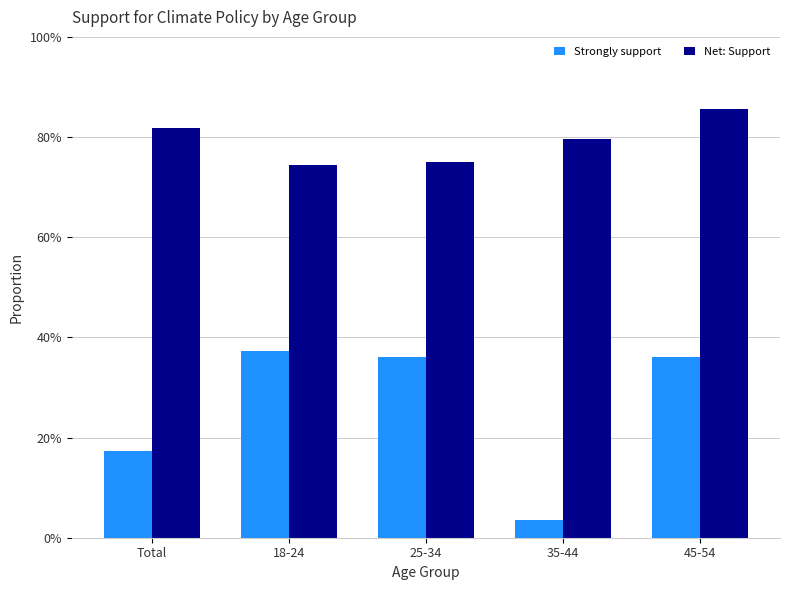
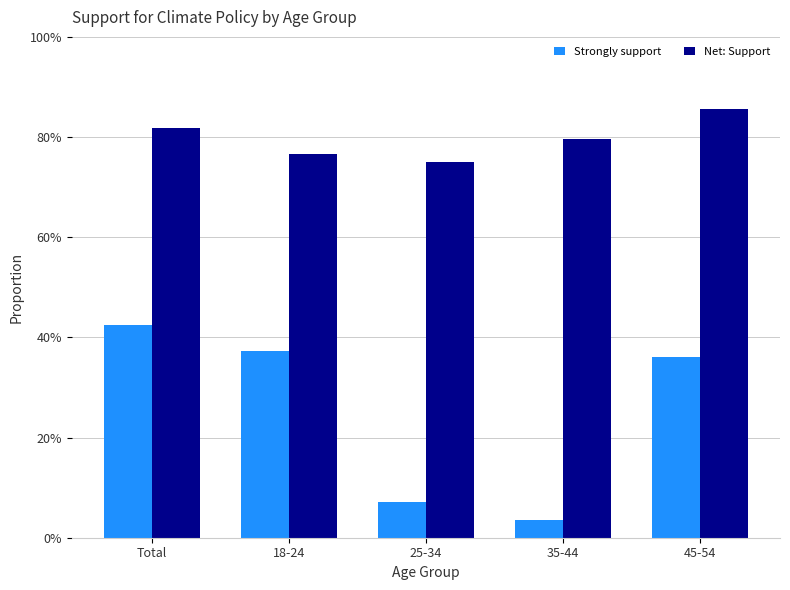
Strongly support, Total: 17% -> 43%
Net: Support, 18-24: 74% -> 77%
Strongly support, 25-34: 36% -> 7%
